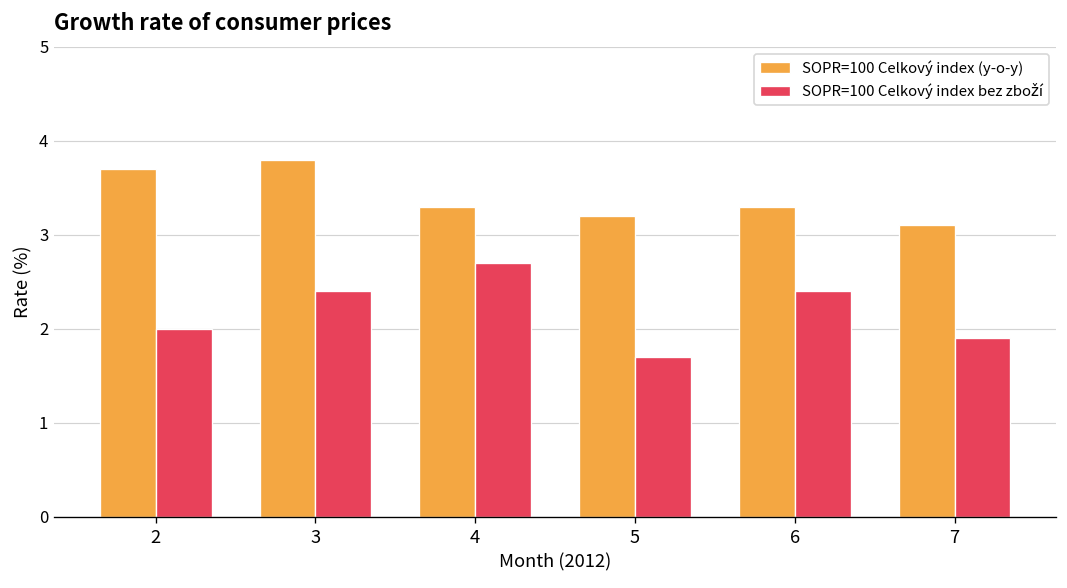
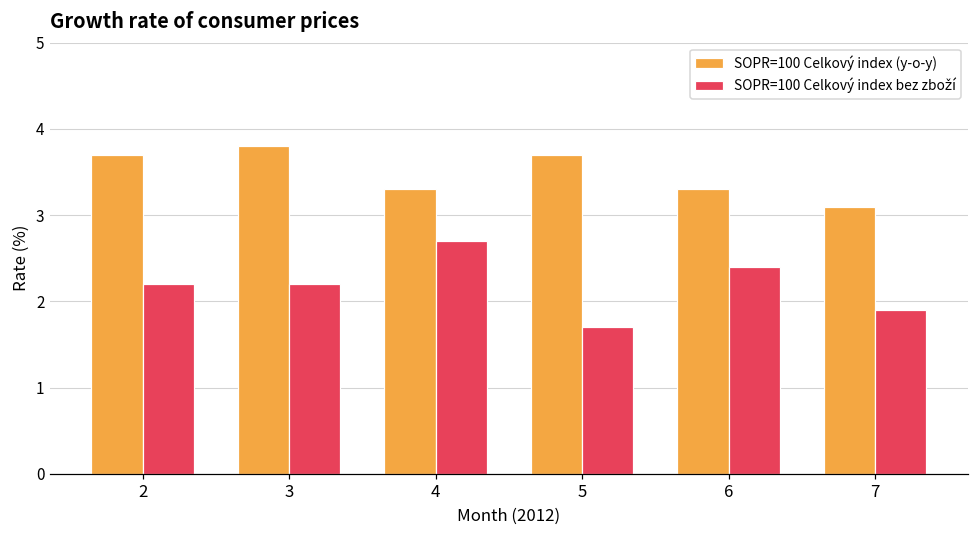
SOPR=100 Celkový index bez zboží, 2: 2.0 -> 2.2
SOPR=100 Celkový index bez zboží, 3: 2.4 -> 2.2
SOPR=100 Celkový index (y-o-y), 5: 3.2 -> 3.7
